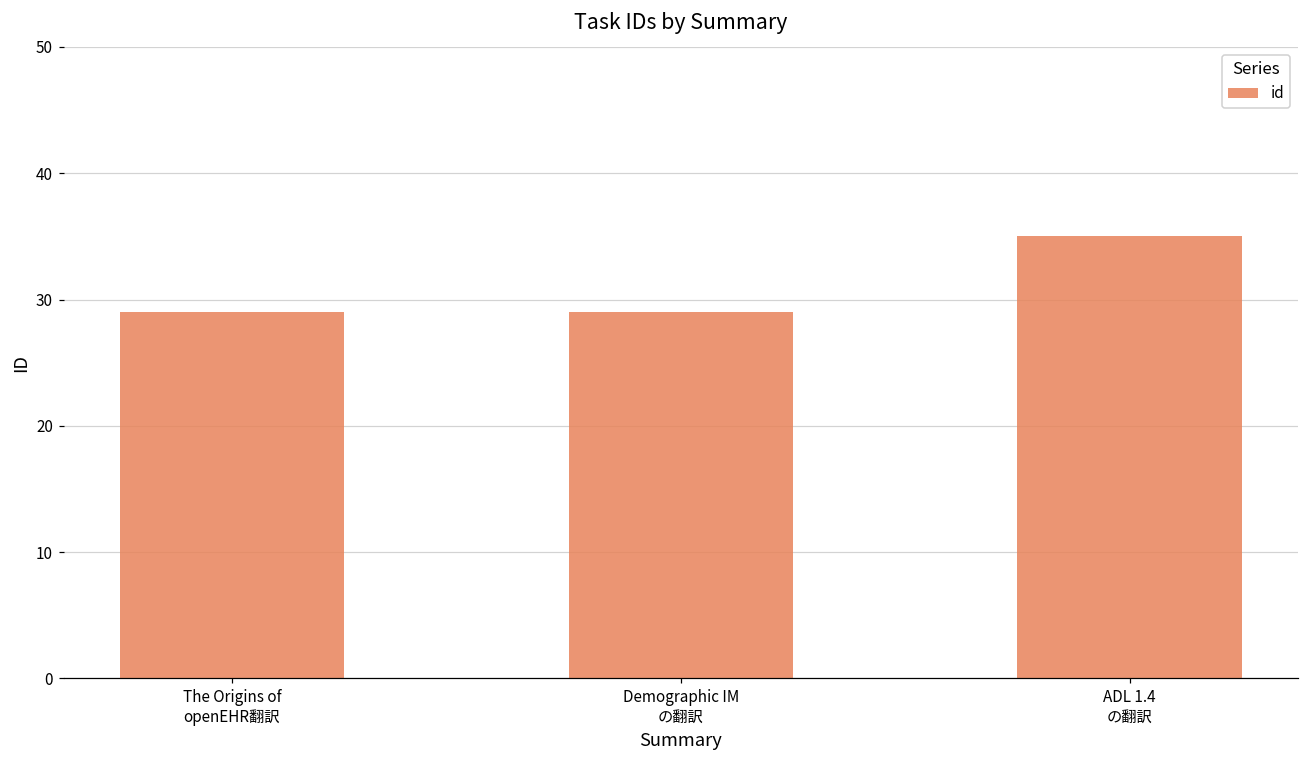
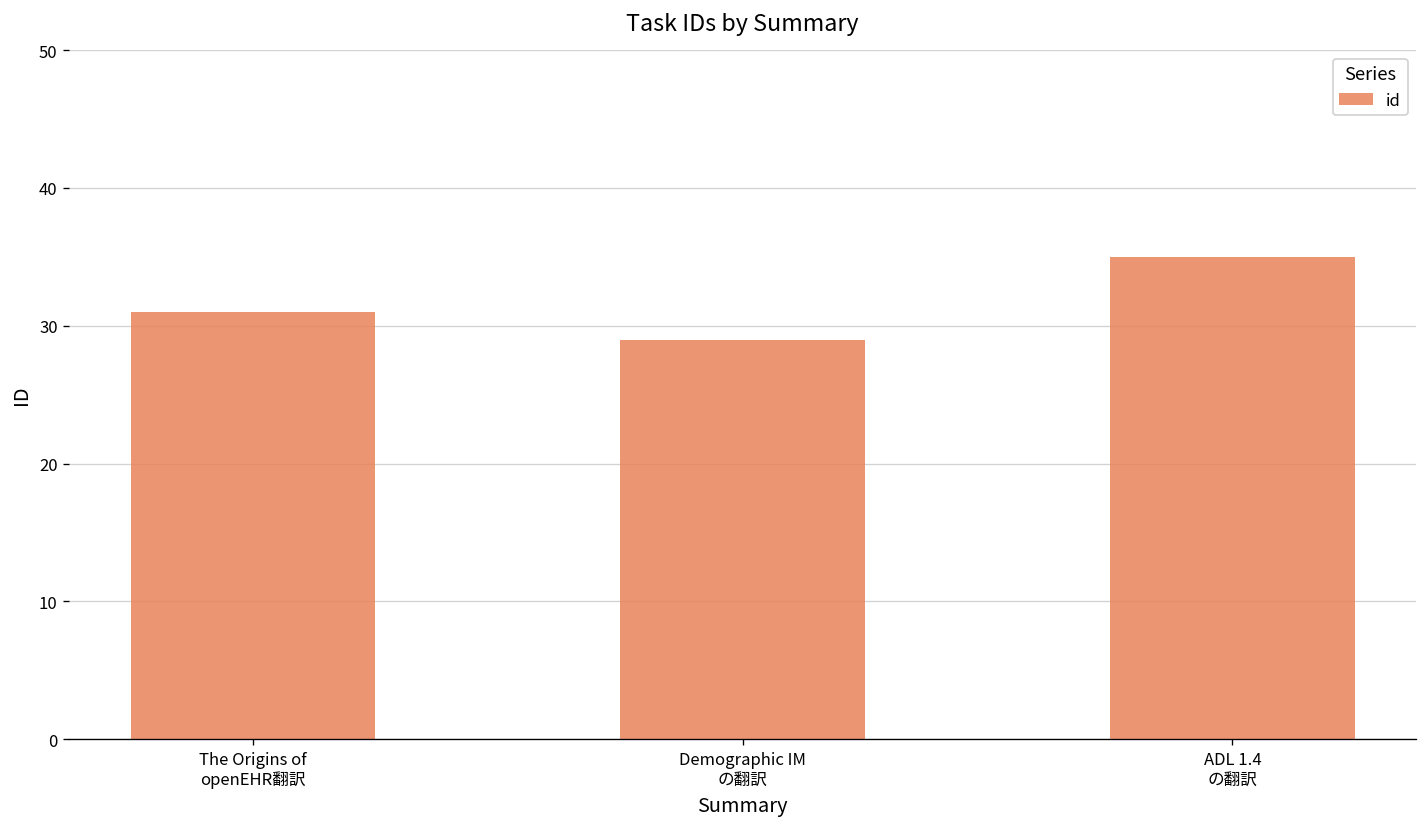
The Origins of openEHR翻訳: 29 -> 31
